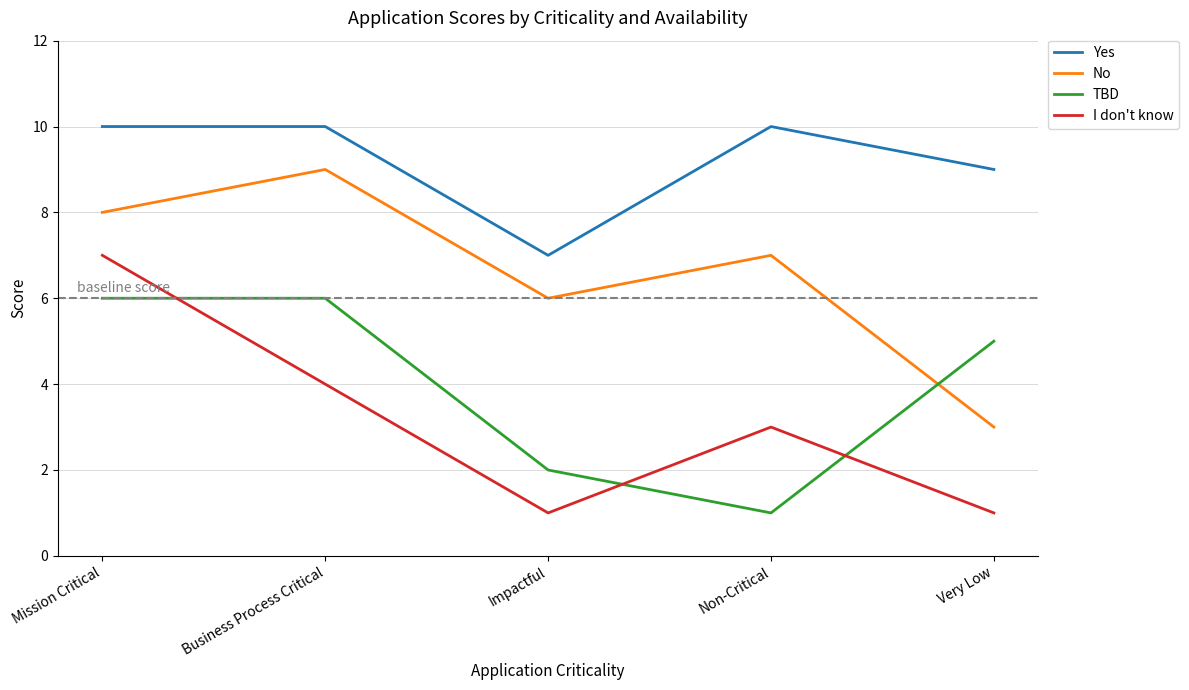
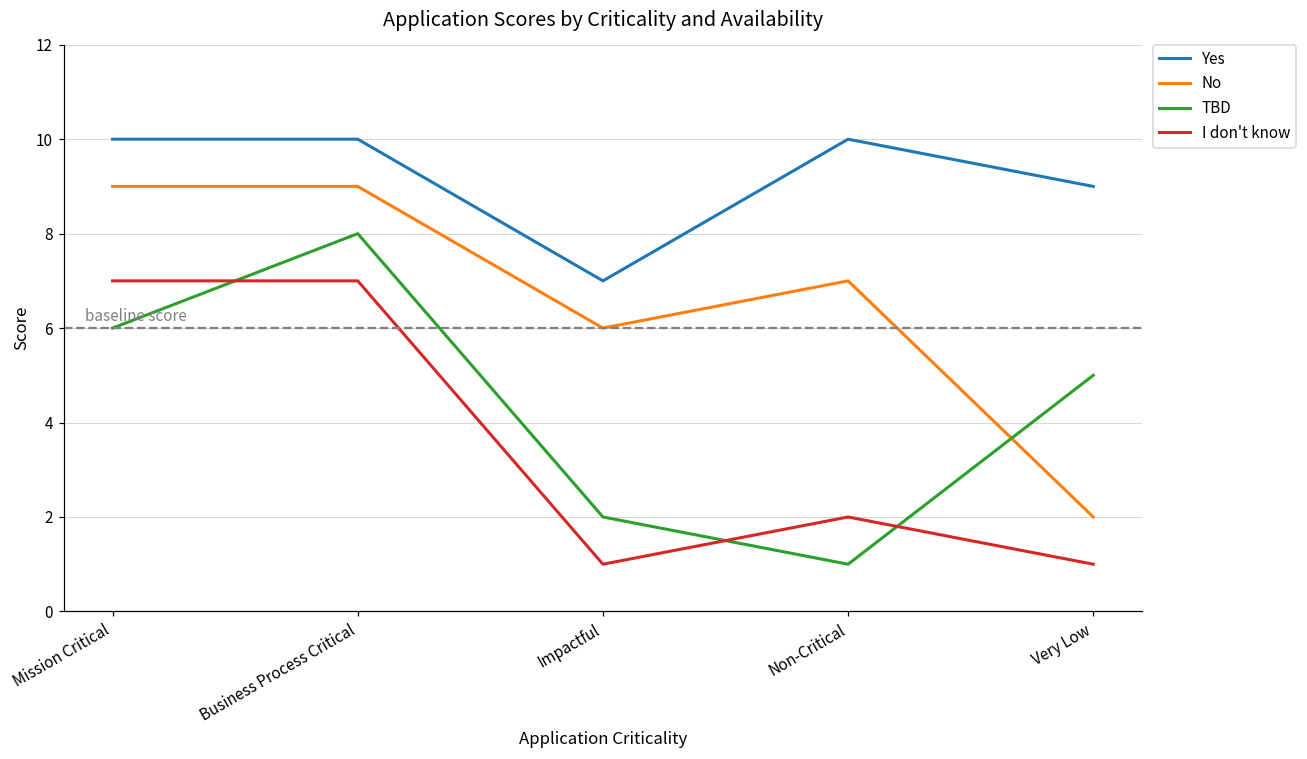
No, Mission Critical: 8 -> 9
TBD, Business Process Critical: 6 -> 8
I don't know, Business Process Critical: 4 -> 7
I don't know, Non-Critical: 3 -> 2
No, Very Low: 3 -> 2
